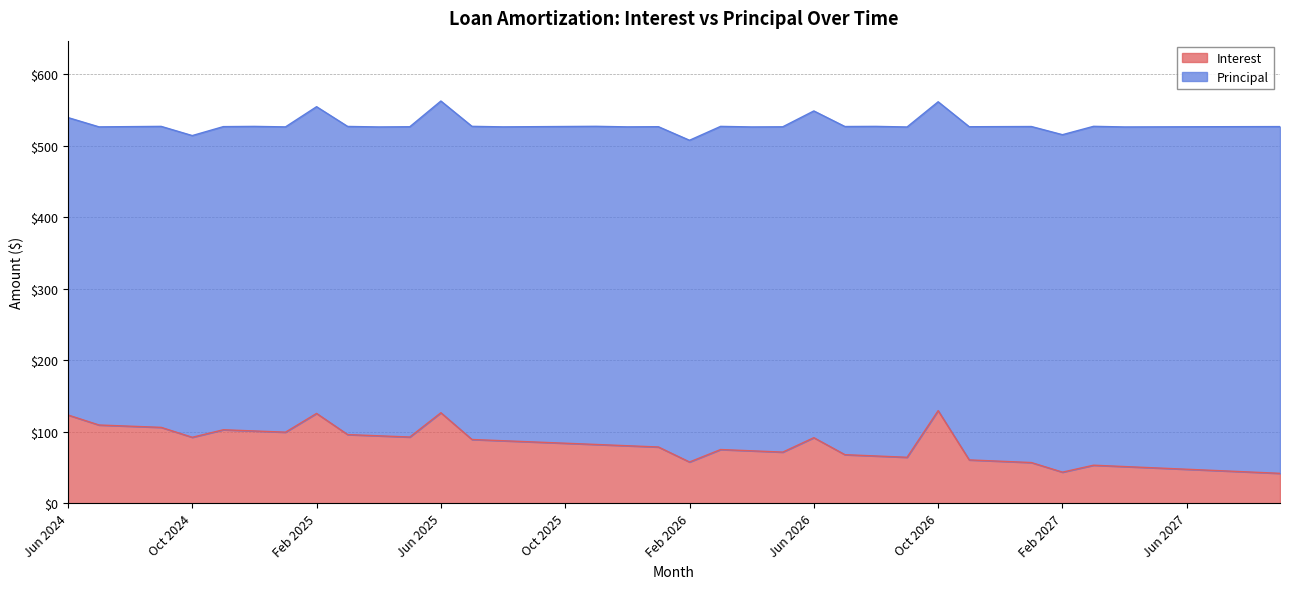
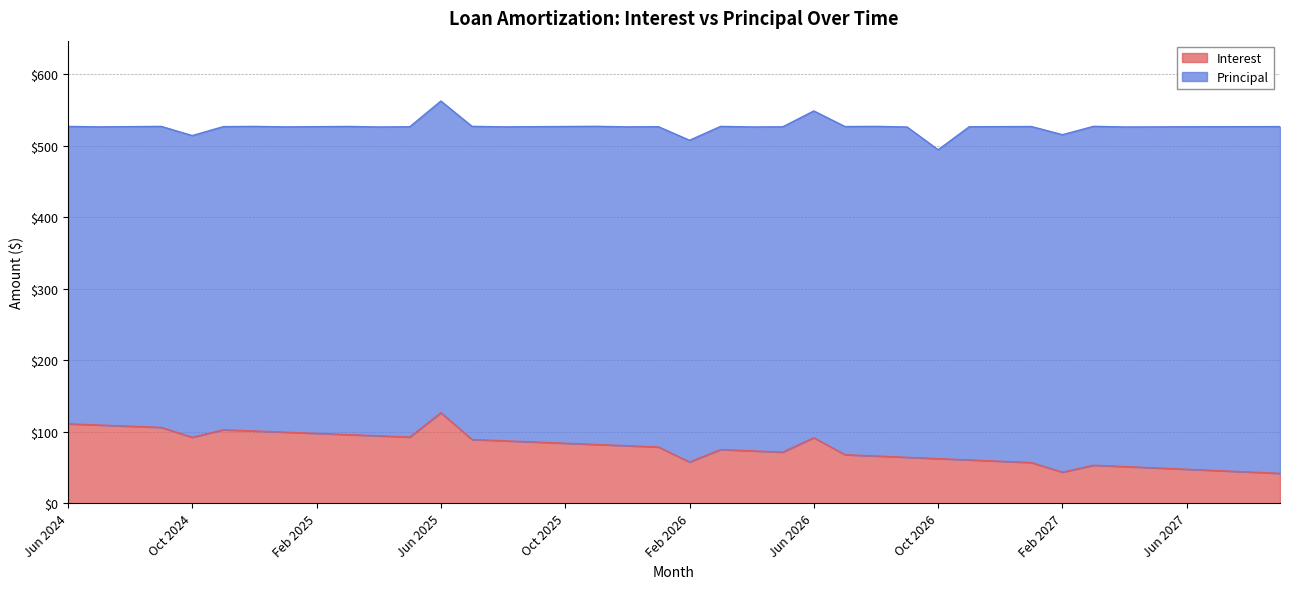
Interest, Jun 2024: $120 -> $110
Interest, Feb 2025: $130 -> $100
Interest, Oct 2026: $130 -> $60
